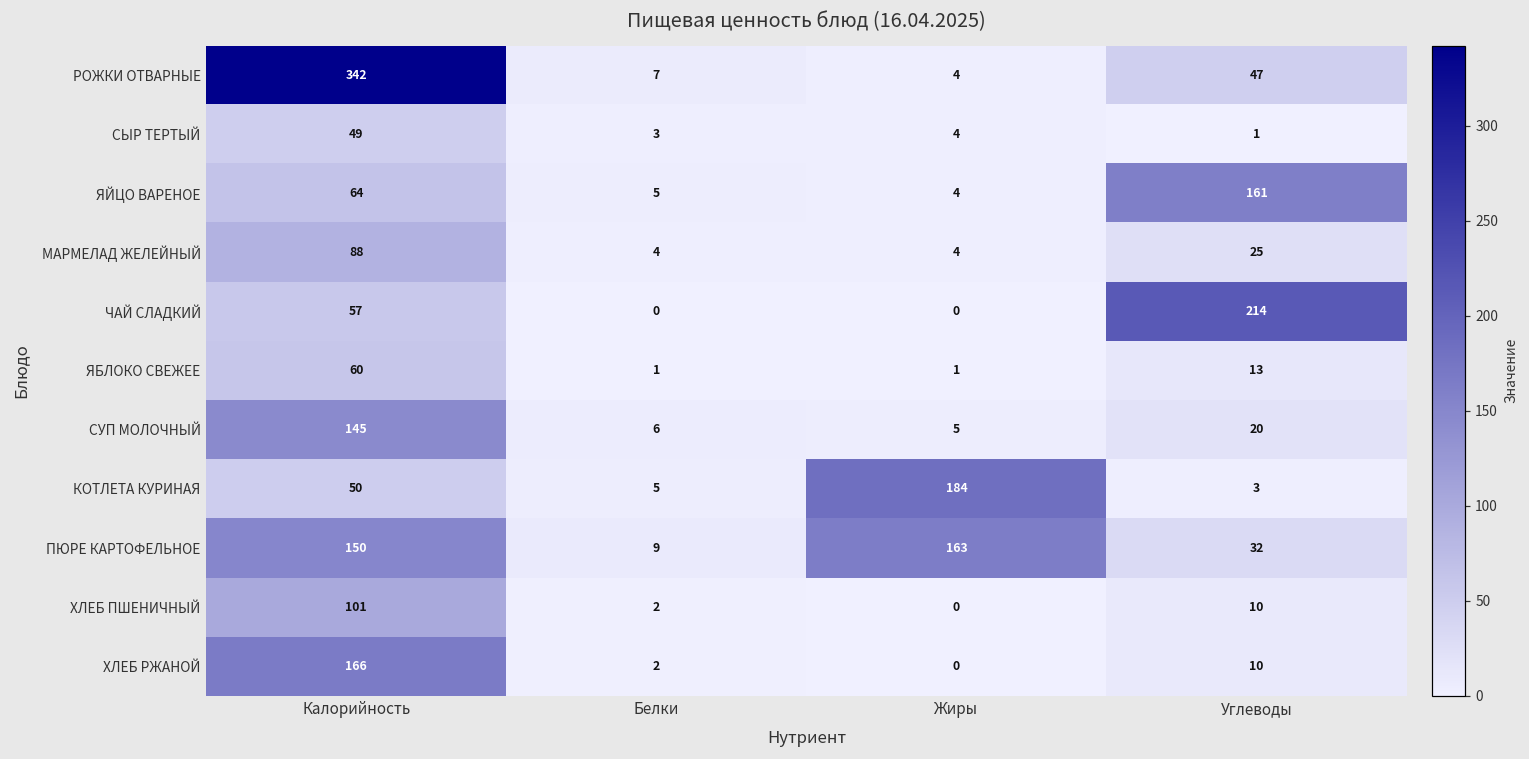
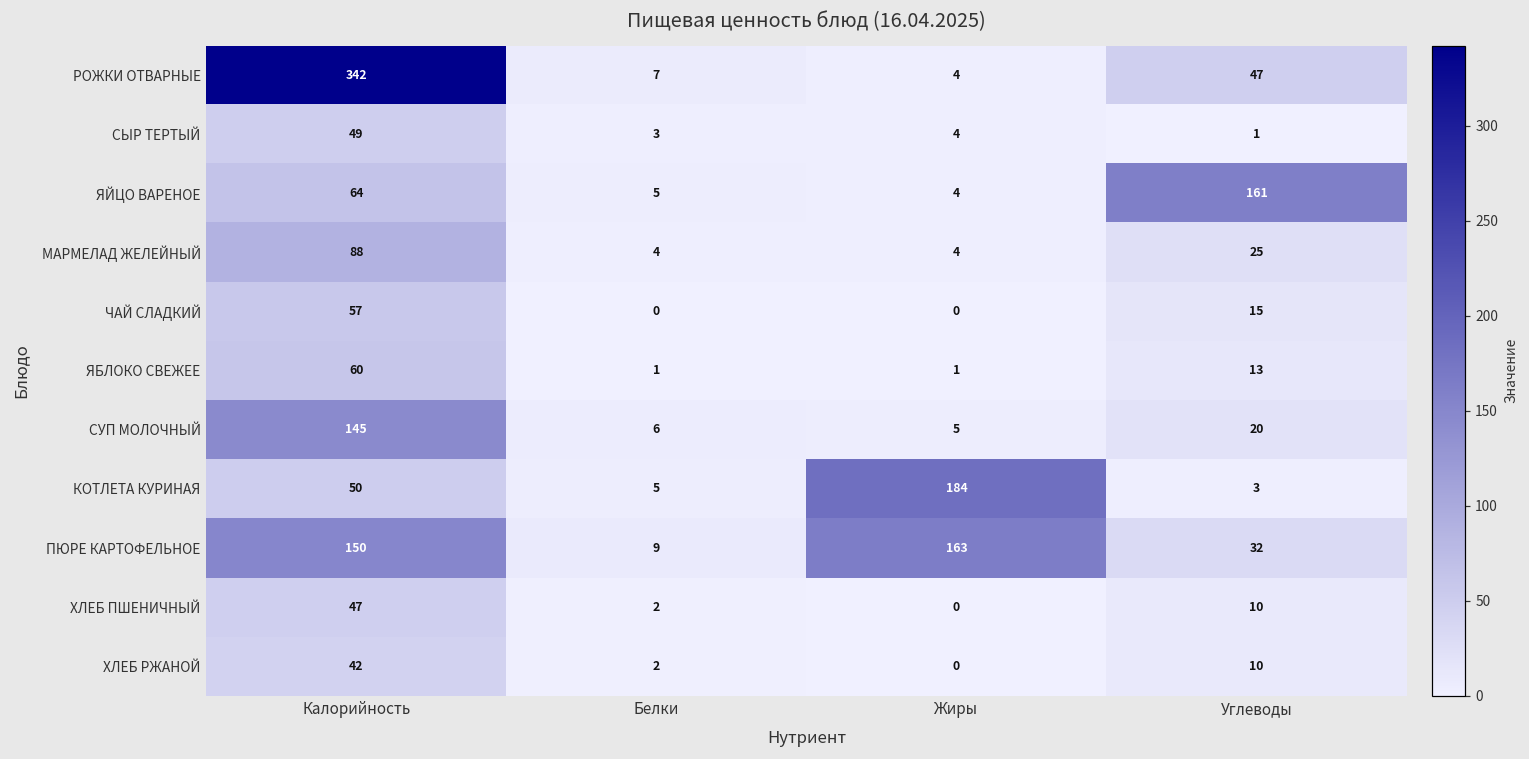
ЧАЙ СЛАДКИЙ, Углеводы: 214 -> 15
ХЛЕБ ПШЕНИЧНЫЙ, Калорийность: 101 -> 47
ХЛЕБ РЖАНОЙ, Калорийность: 166 -> 42
